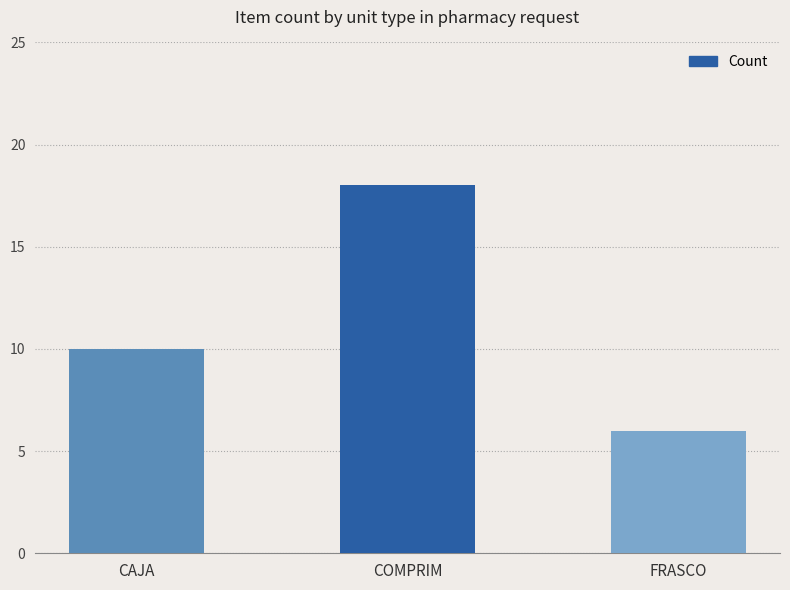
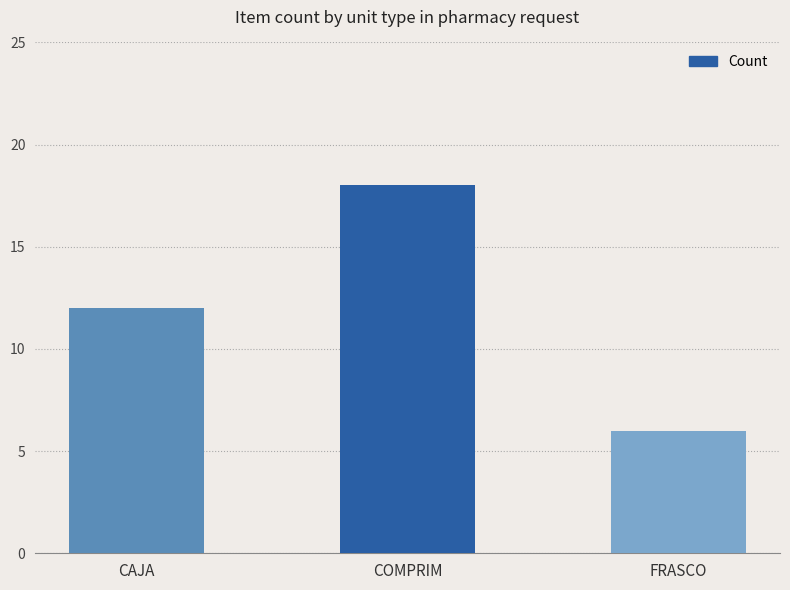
CAJA: 10 -> 12
